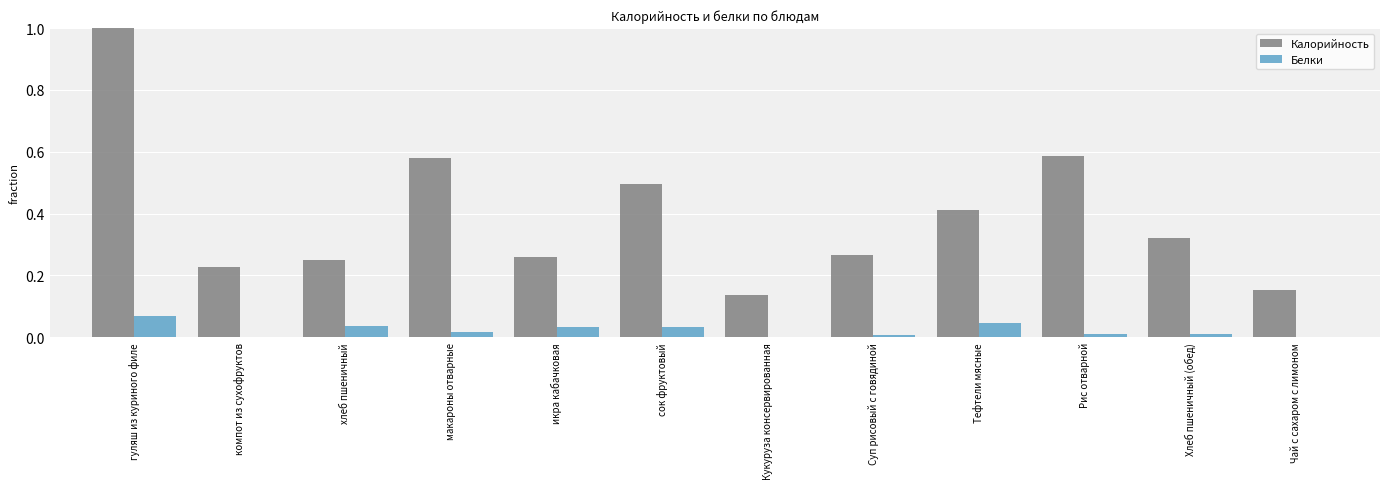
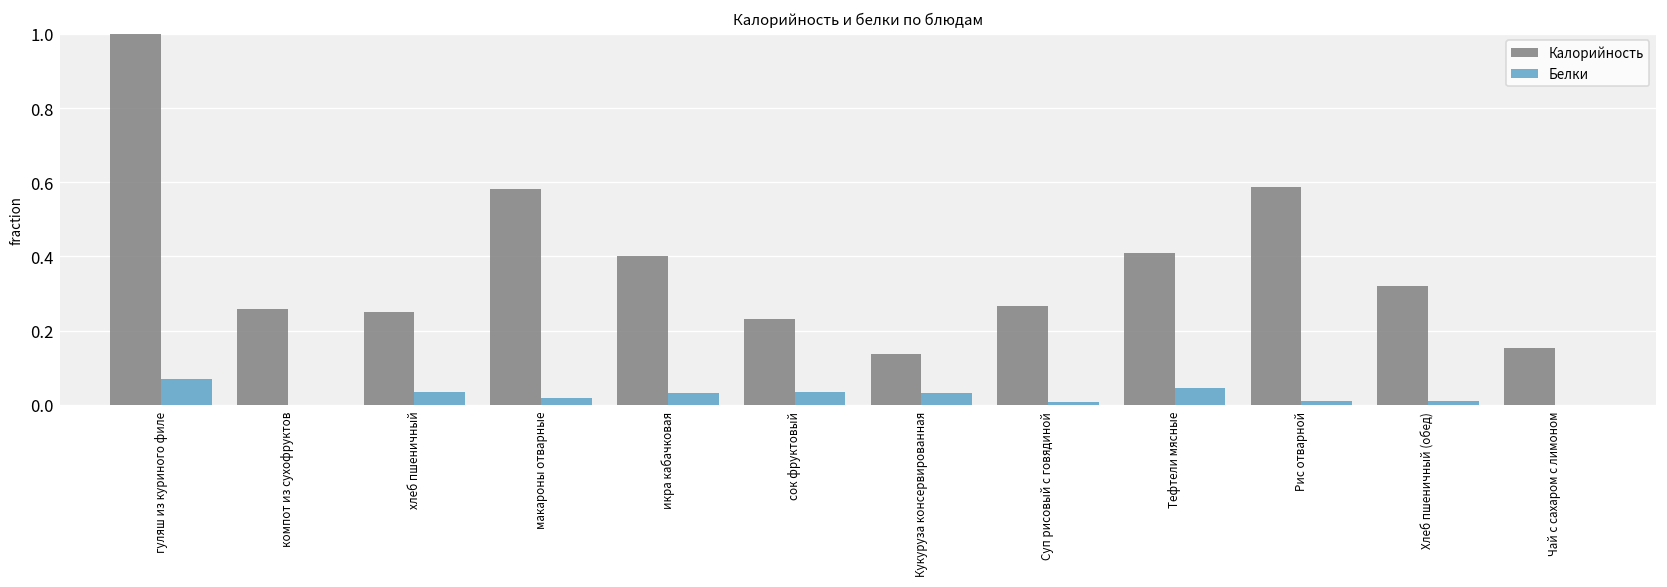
Калорийность, компот из сухофруктов: 0.23 -> 0.26
Калорийность, икра кабачковая: 0.26 -> 0.40
Калорийность, сок фруктовый: 0.49 -> 0.23
Белки, Кукуруза консервированная: 0.00 -> 0.03
